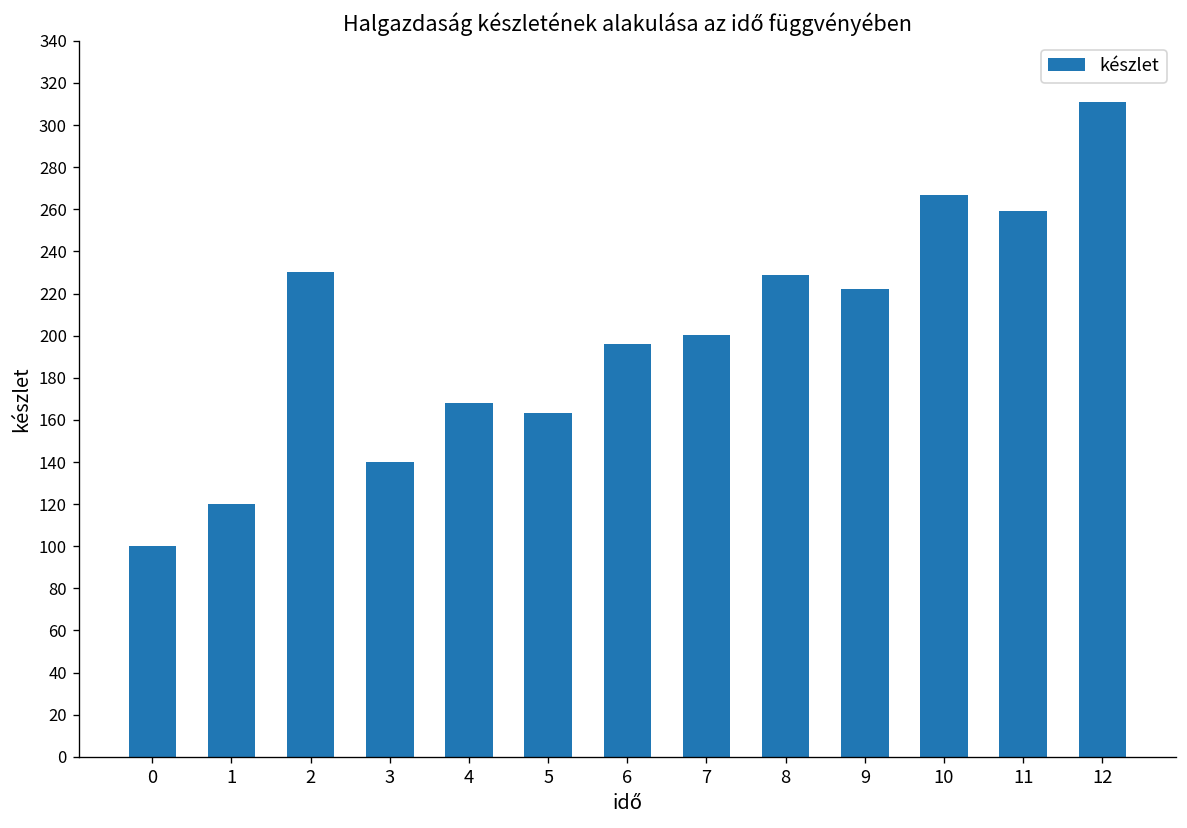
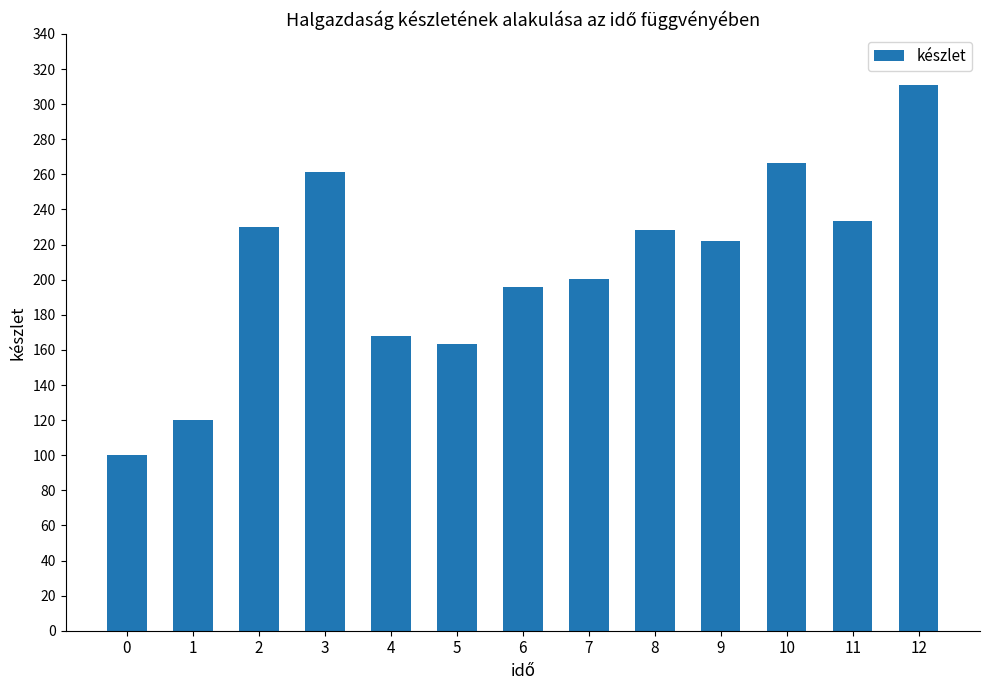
3: 140 -> 261
11: 259 -> 234
